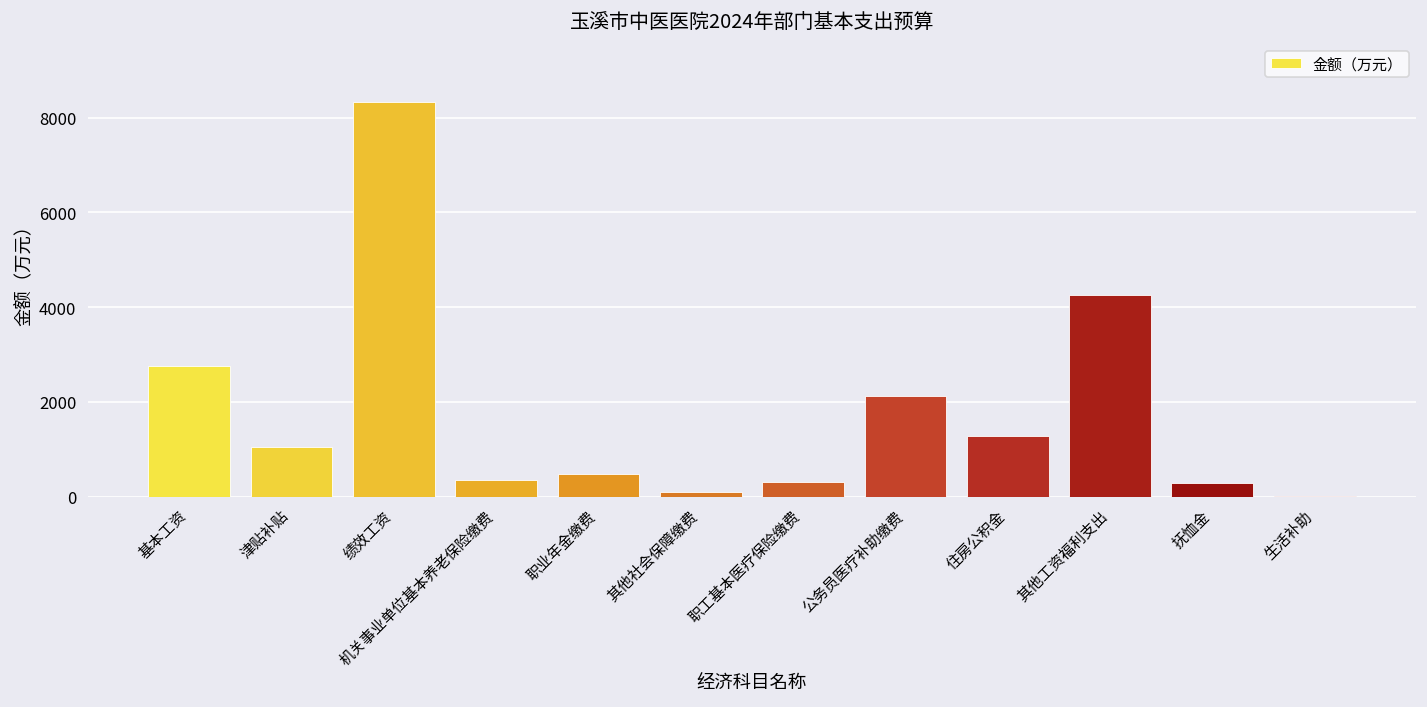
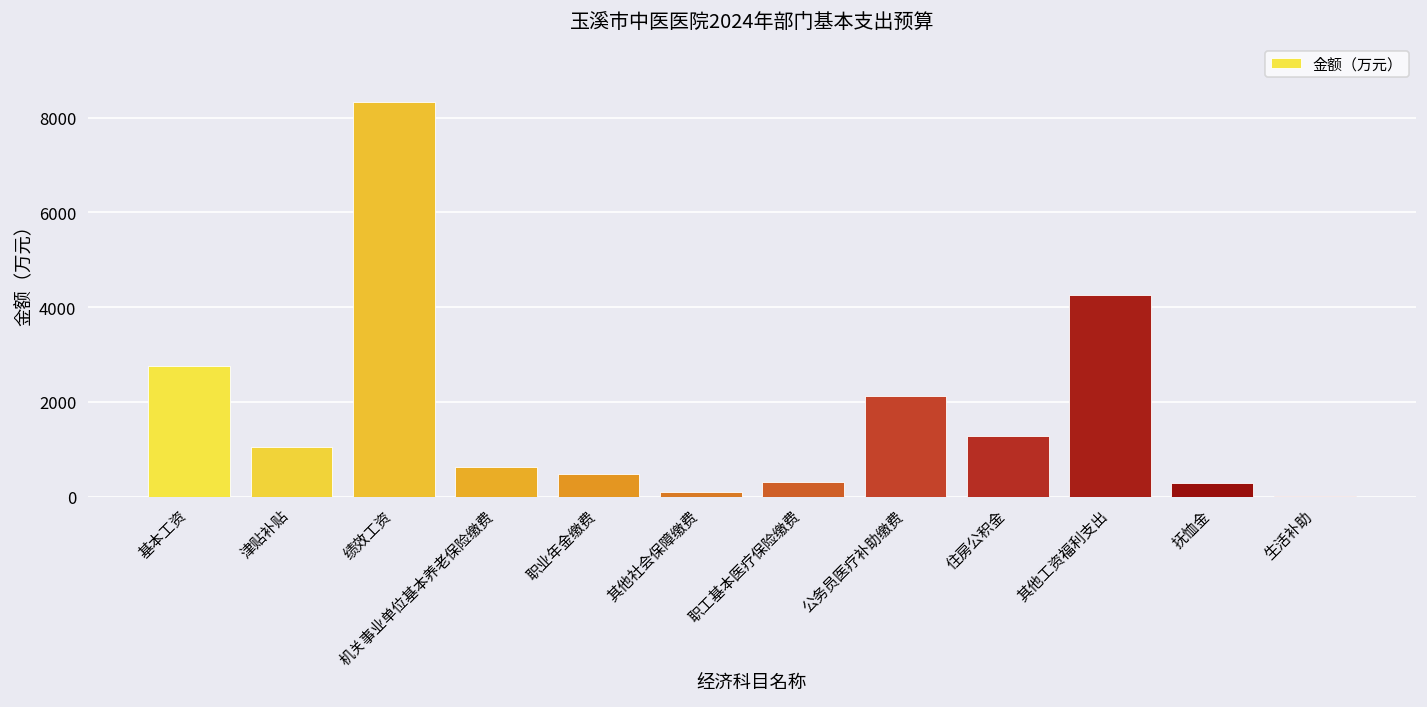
机关事业单位基本养老保险缴费: 400 -> 600
